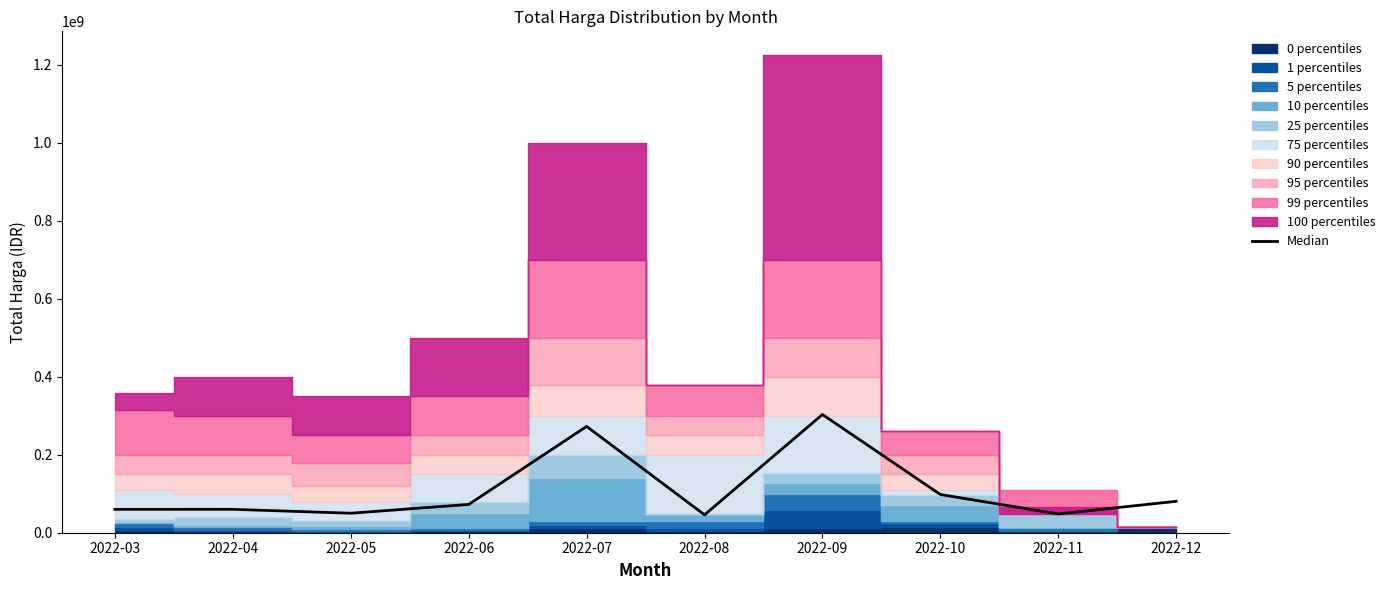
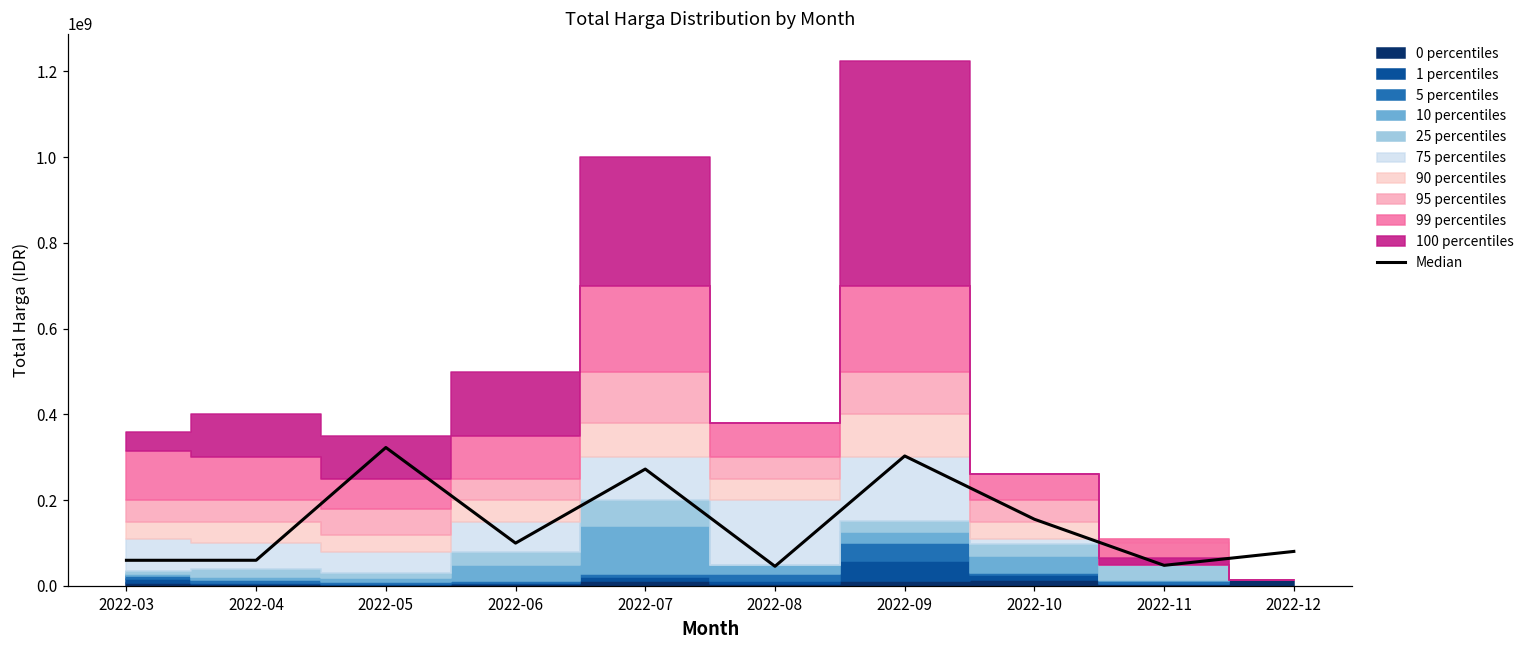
Median, 2022-05: 50000000 -> 320000000
Median, 2022-06: 70000000 -> 100000000
Median, 2022-10: 100000000 -> 160000000
